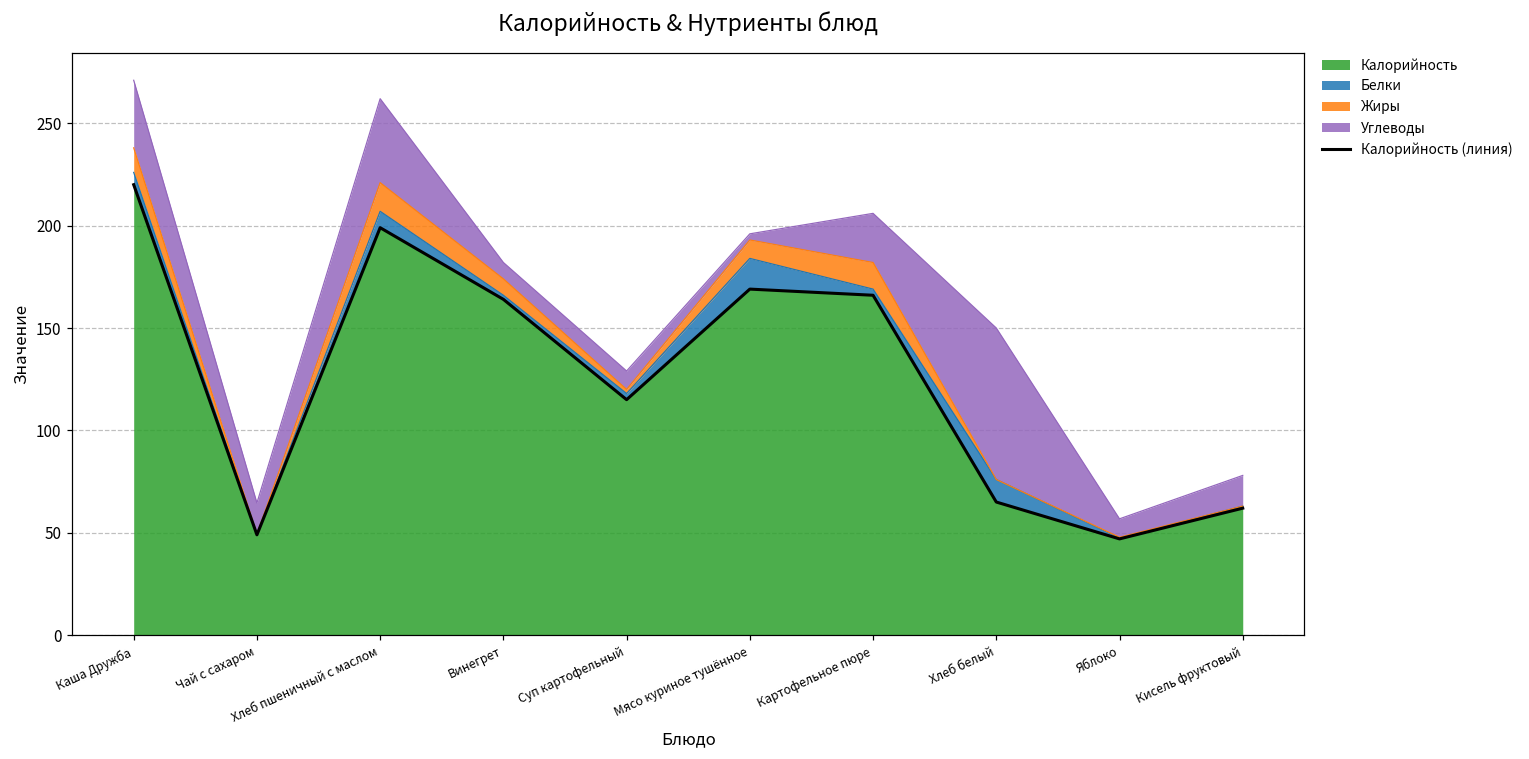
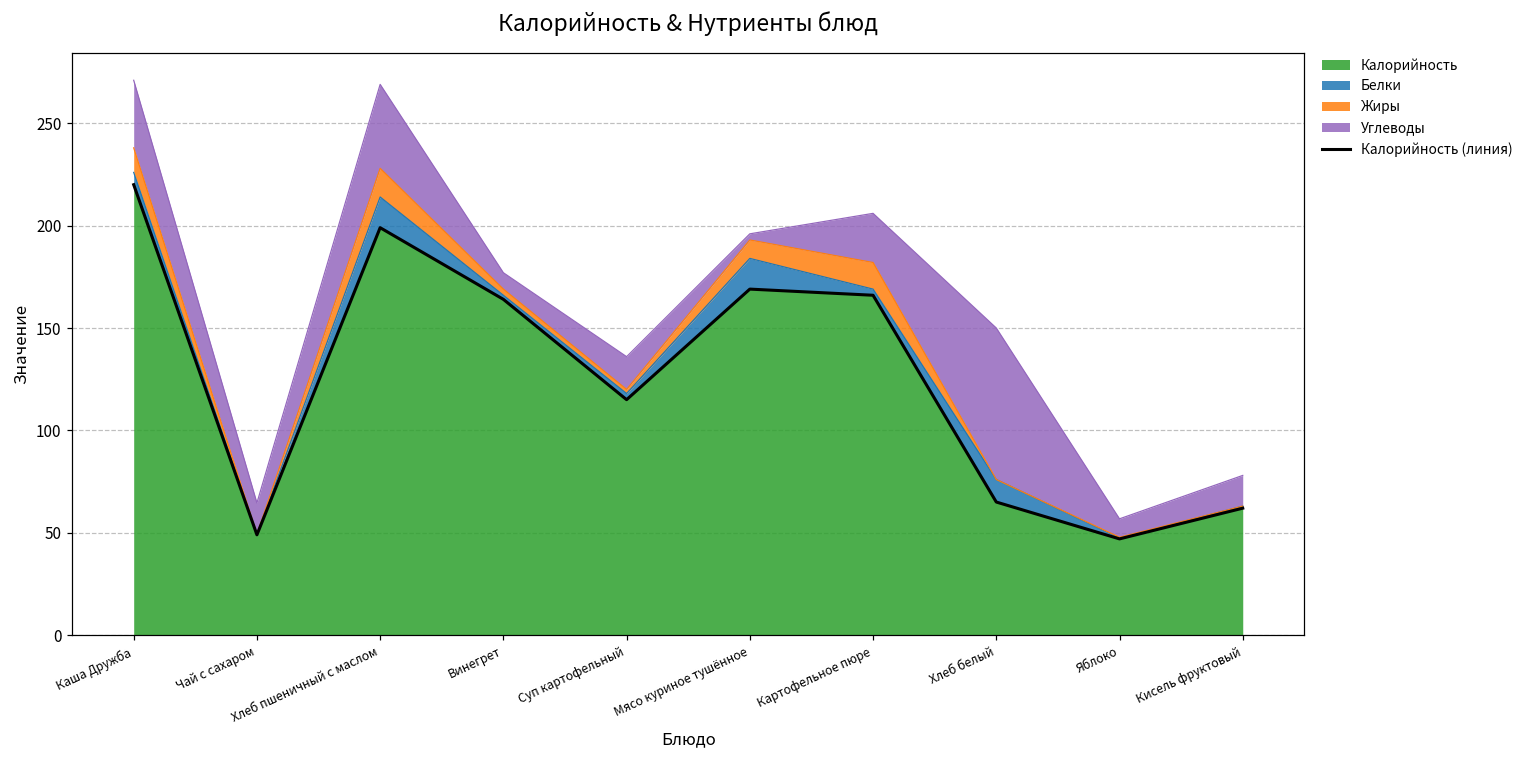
Белки, Хлеб пшеничный с маслом: 8 -> 15
Жиры, Винегрет: 8 -> 3
Углеводы, Суп картофельный: 9 -> 16
